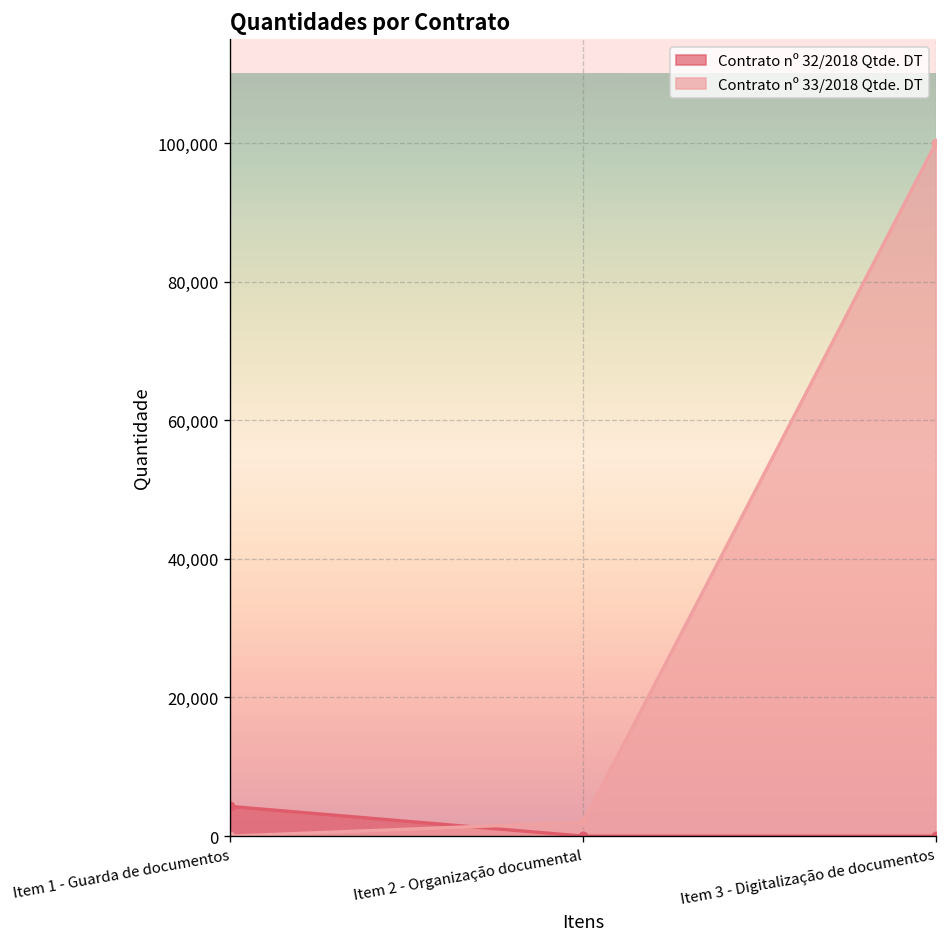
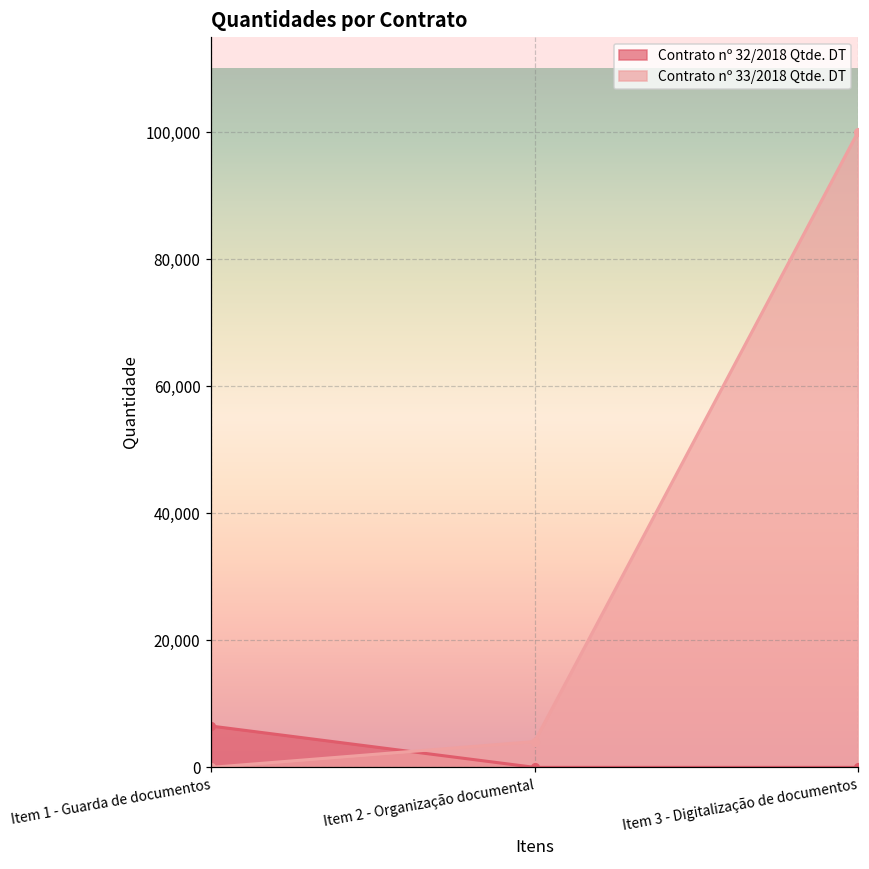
Contrato nº 32/2018 Qtde. DT, Item 1 - Guarda de documentos: 4,000 -> 7,000
Contrato nº 33/2018 Qtde. DT, Item 2 - Organização documental: 2,000 -> 4,000
